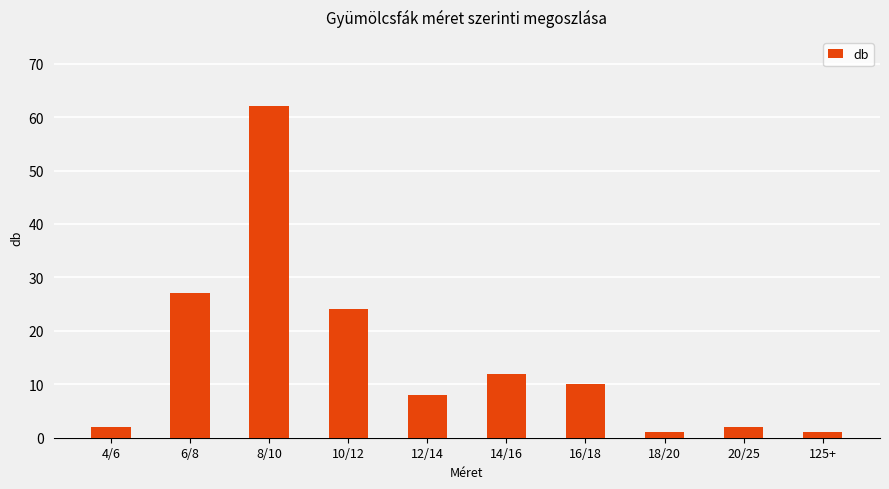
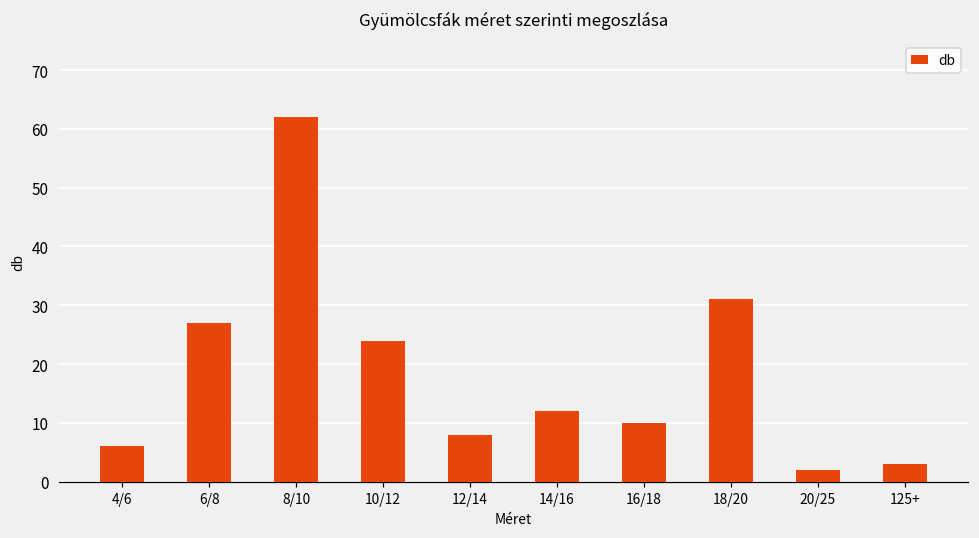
4/6: 2 -> 6
18/20: 1 -> 31
125+: 1 -> 3
